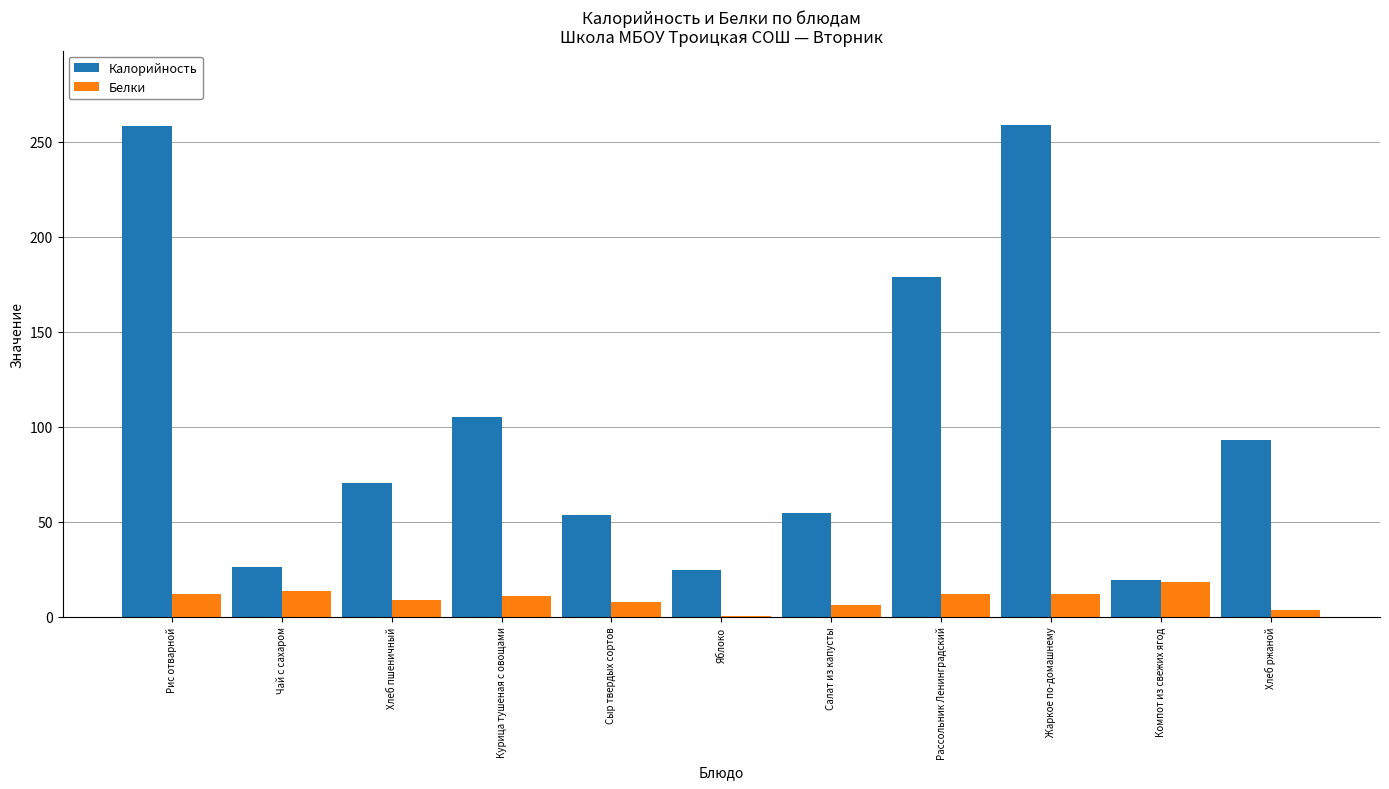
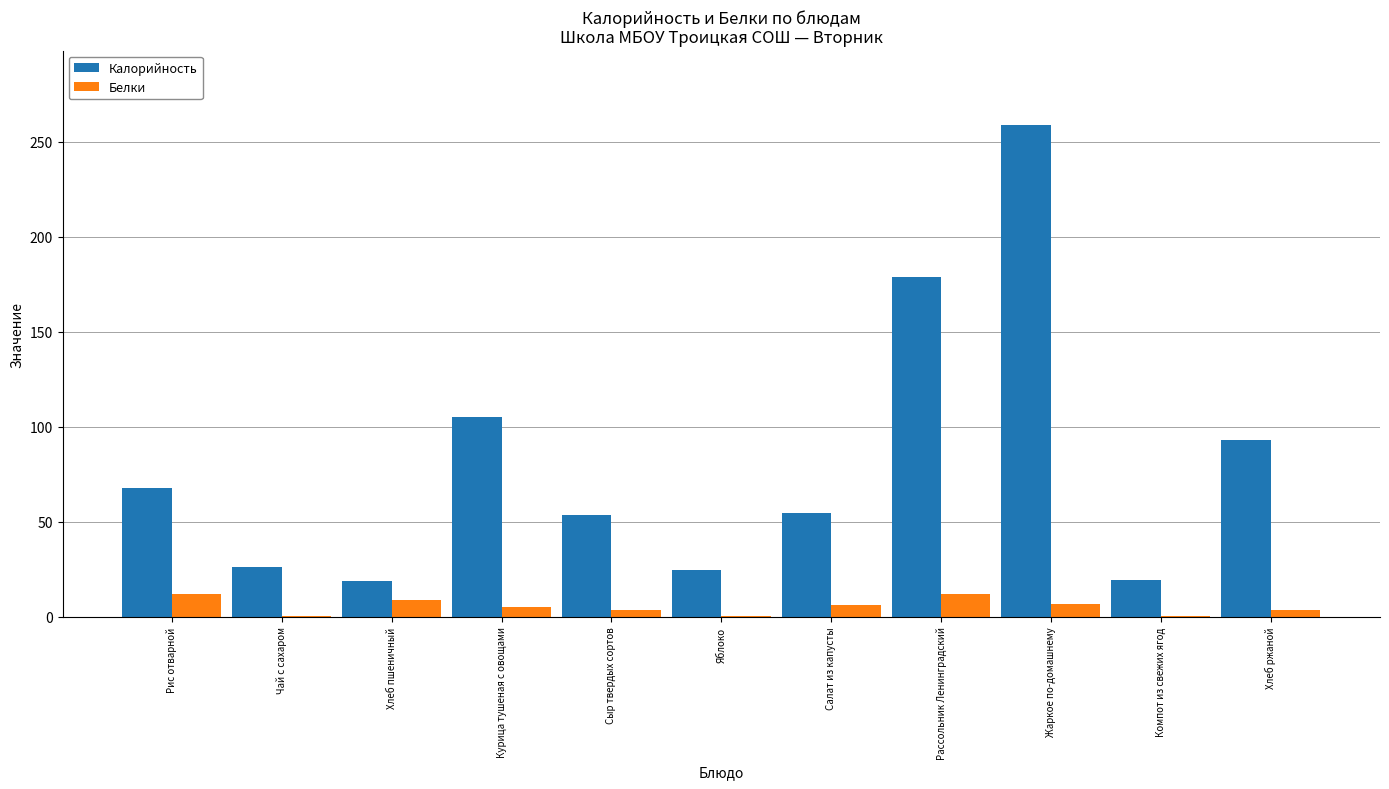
Калорийность, Рис отварной: 258 -> 68
Белки, Чай с сахаром: 13 -> 0
Калорийность, Хлеб пшеничный: 70 -> 19
Белки, Курица тушеная с овощами: 11 -> 5
Белки, Сыр твердых сортов: 8 -> 4
Белки, Жаркое по-домашнему: 12 -> 7
Белки, Компот из свежих ягод: 19 -> 1
